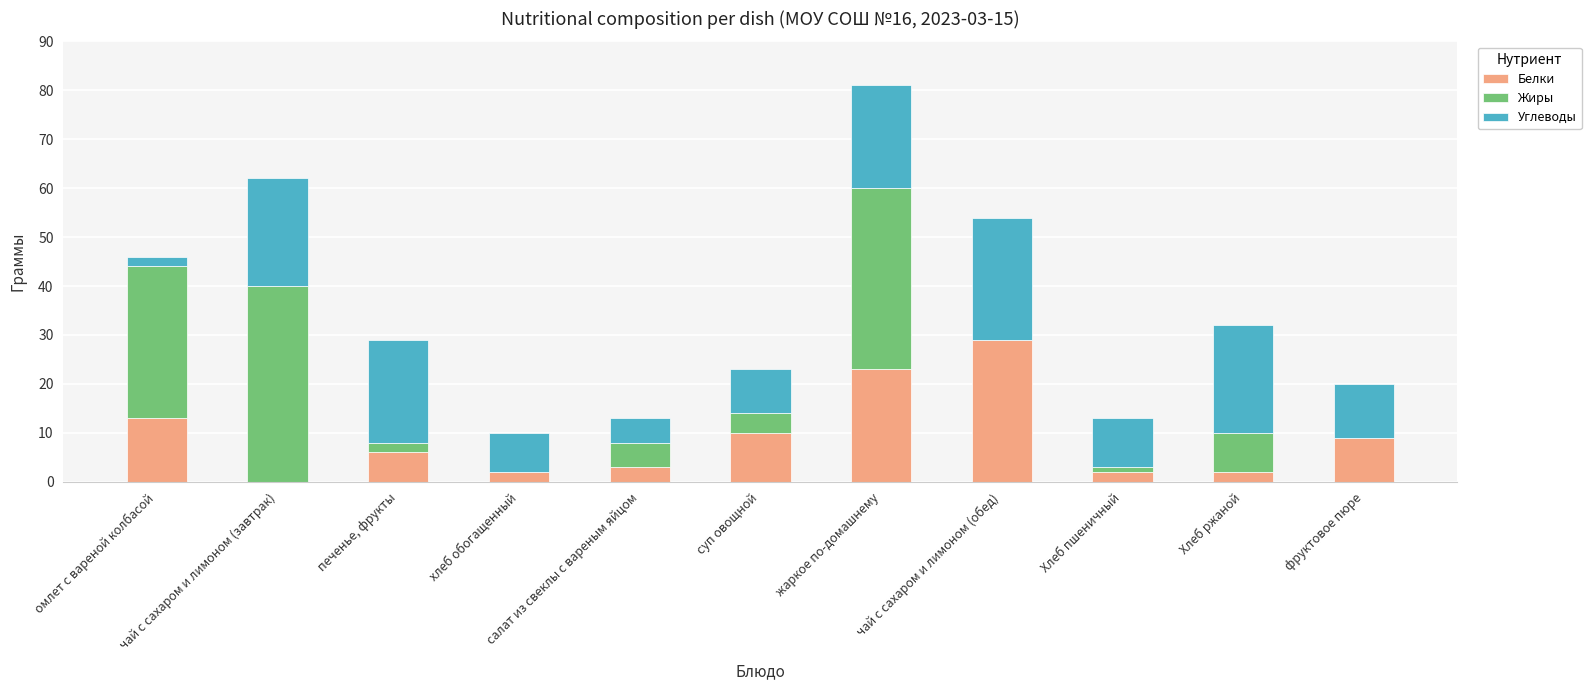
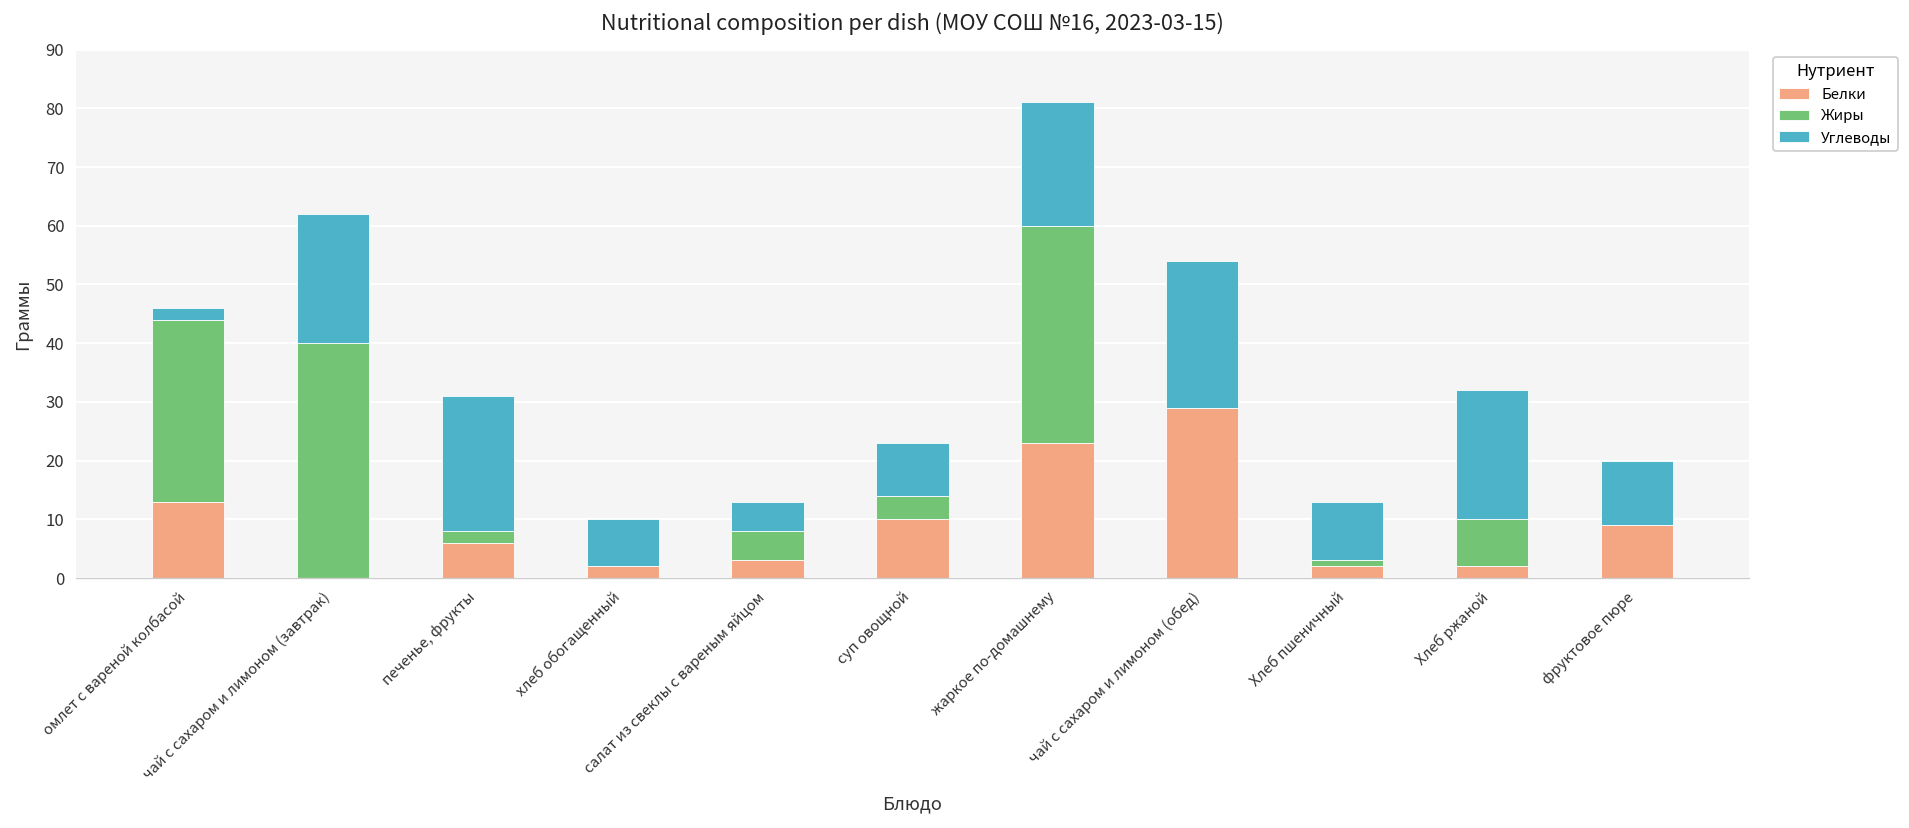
Углеводы, печенье, фрукты: 21 -> 23
